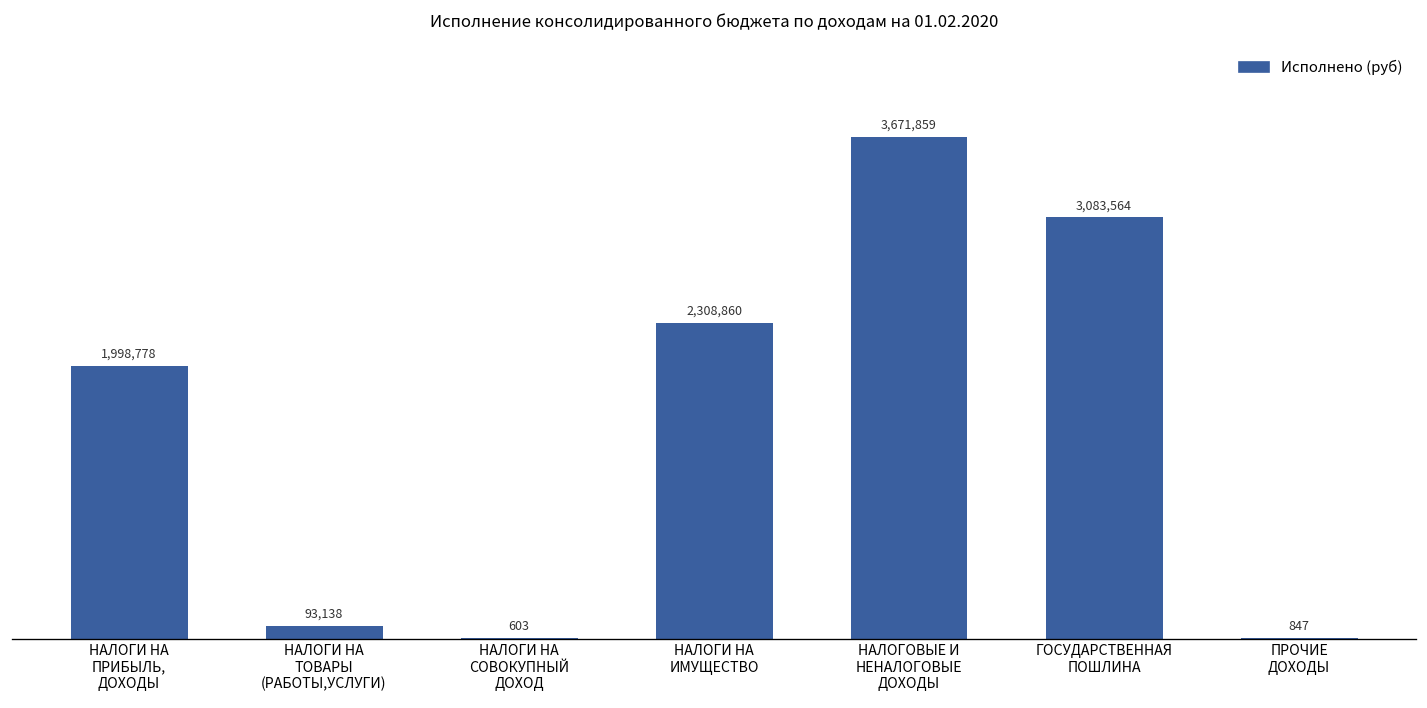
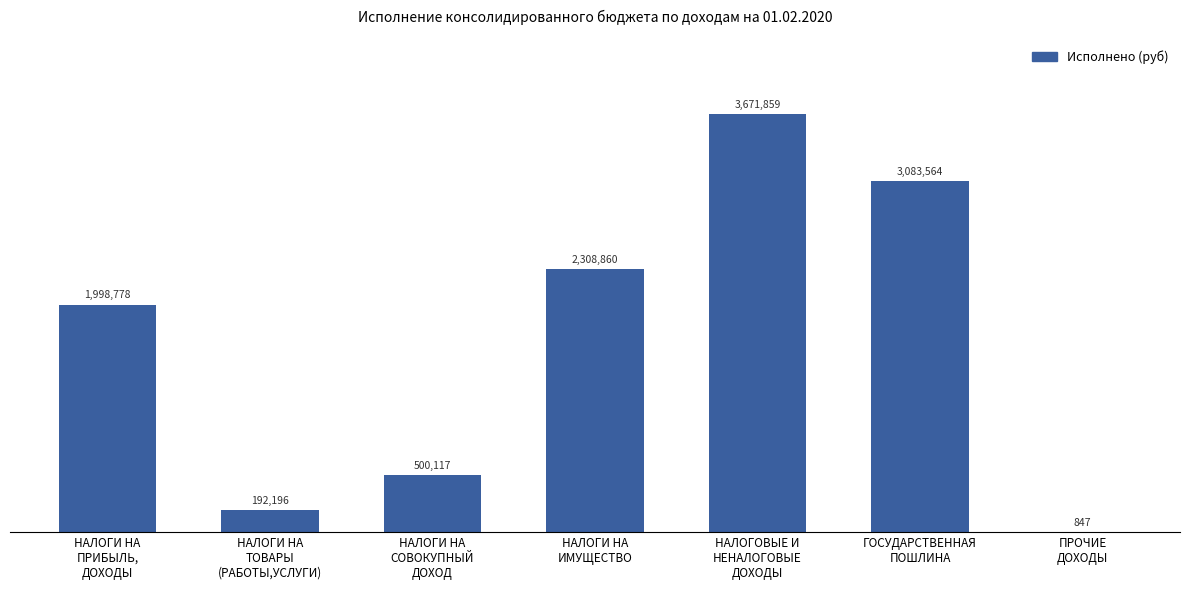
НАЛОГИ НА ТОВАРЫ (РАБОТЫ,УСЛУГИ): 93,138 -> 192,196
НАЛОГИ НА СОВОКУПНЫЙ ДОХОД: 603 -> 500,117
